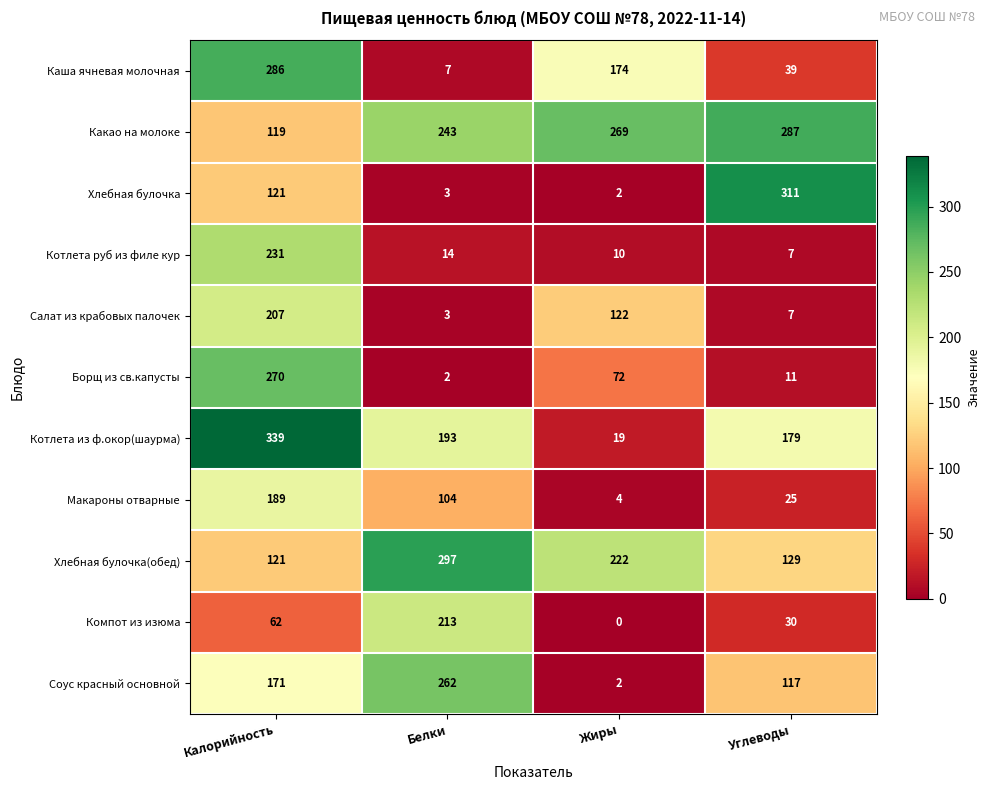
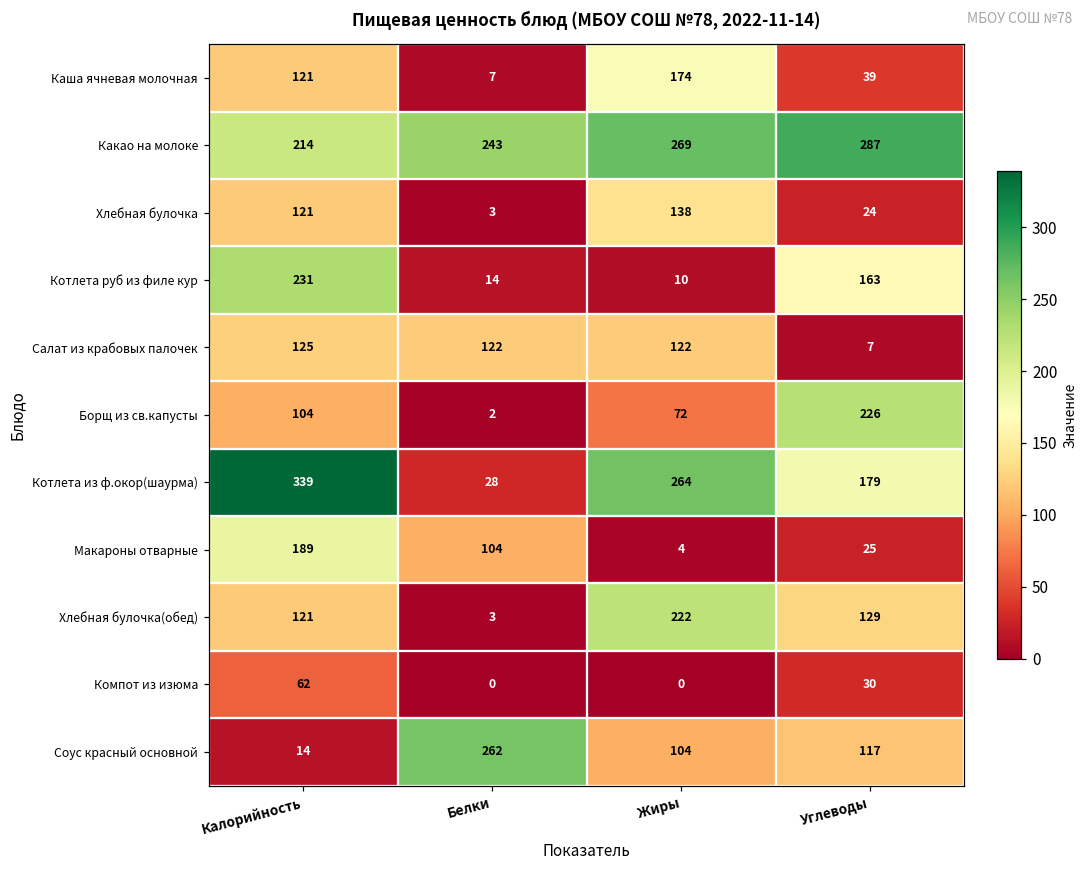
Каша ячневая молочная, Калорийность: 286 -> 121
Какао на молоке, Калорийность: 119 -> 214
Хлебная булочка, Жиры: 2 -> 138
Хлебная булочка, Углеводы: 311 -> 24
Котлета руб из филе кур, Углеводы: 7 -> 163
Салат из крабовых палочек, Калорийность: 207 -> 125
Салат из крабовых палочек, Белки: 3 -> 122
Борщ из св.капусты, Калорийность: 270 -> 104
Борщ из св.капусты, Углеводы: 11 -> 226
Котлета из ф.окор(шаурма), Белки: 193 -> 28
Котлета из ф.окор(шаурма), Жиры: 19 -> 264
Хлебная булочка(обед), Белки: 297 -> 3
Компот из изюма, Белки: 213 -> 0
Соус красный основной, Калорийность: 171 -> 14
Соус красный основной, Жиры: 2 -> 104
